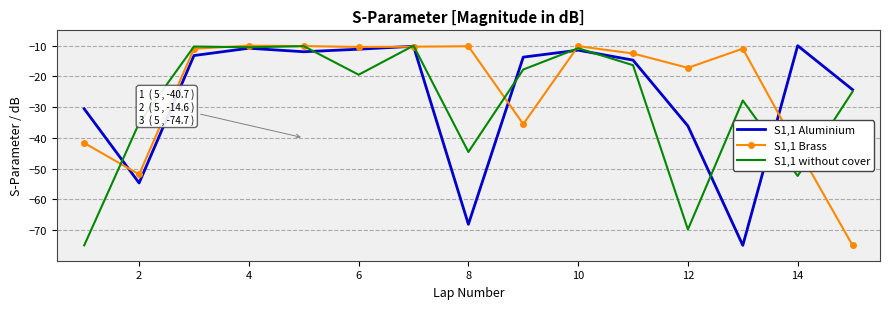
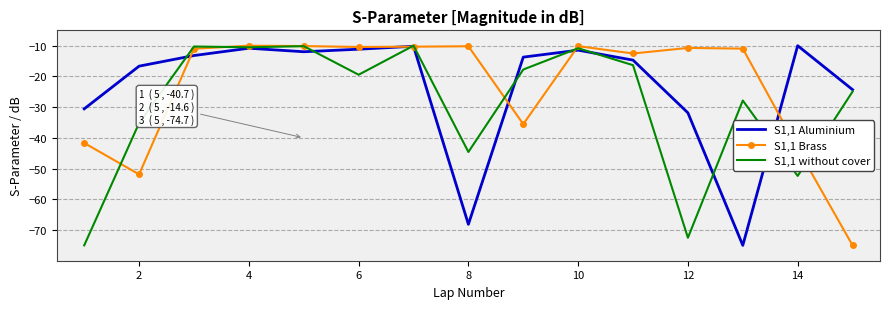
S1,1 Aluminium, 2: -55 -> -17
S1,1 Aluminium, 12: -36 -> -32
S1,1 Brass, 12: -17 -> -11
S1,1 without cover, 12: -70 -> -73
